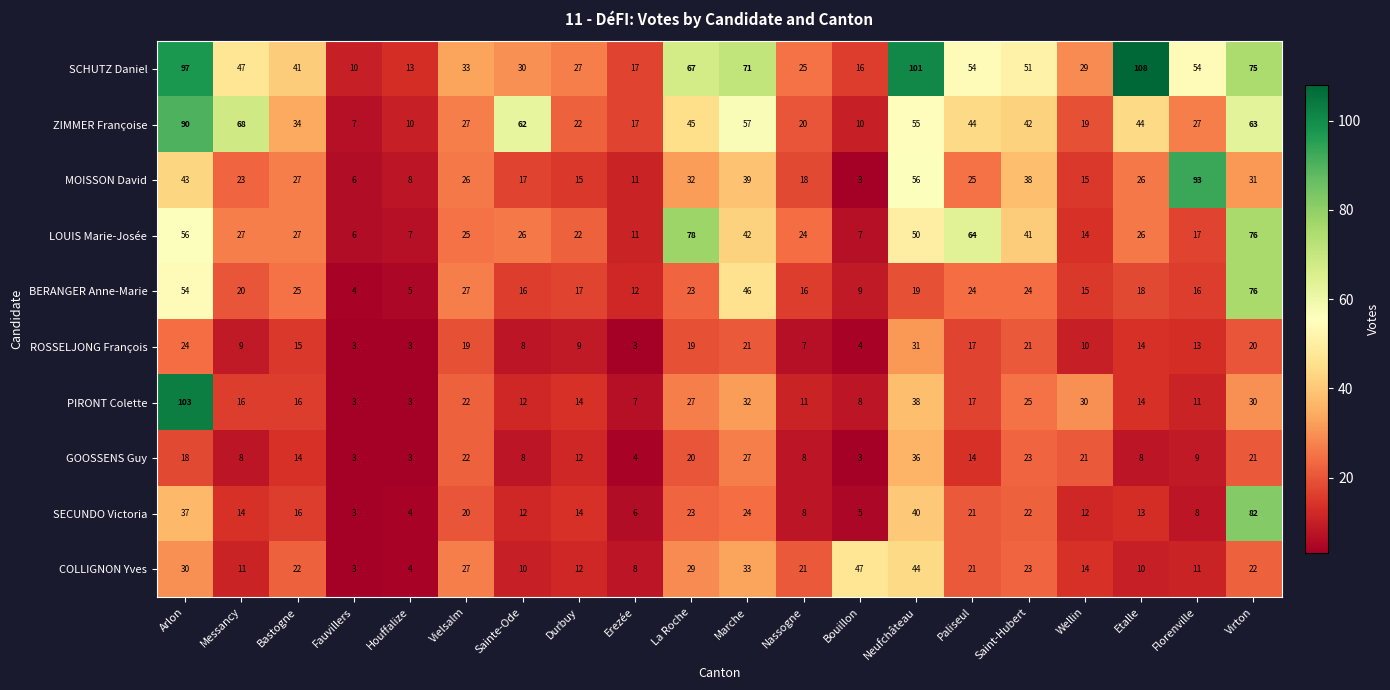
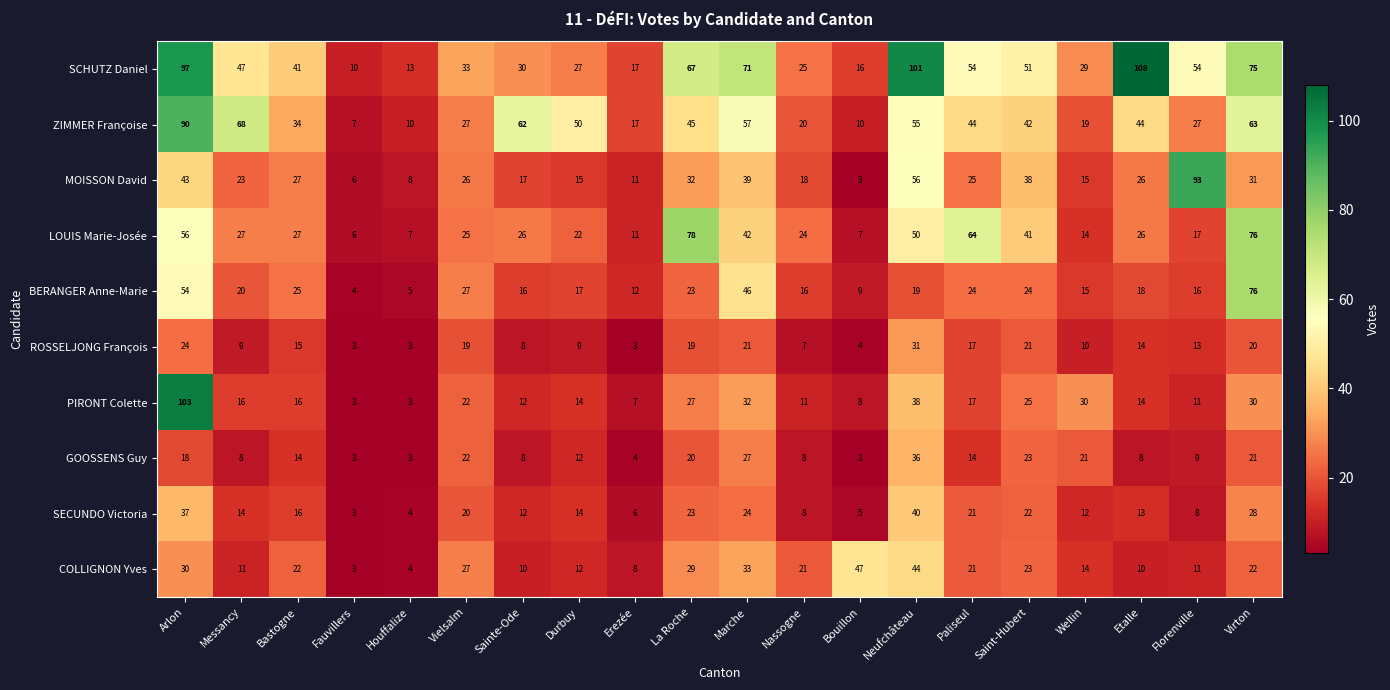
ZIMMER Françoise, Durbuy: 22 -> 50
SECUNDO Victoria, Virton: 82 -> 28
